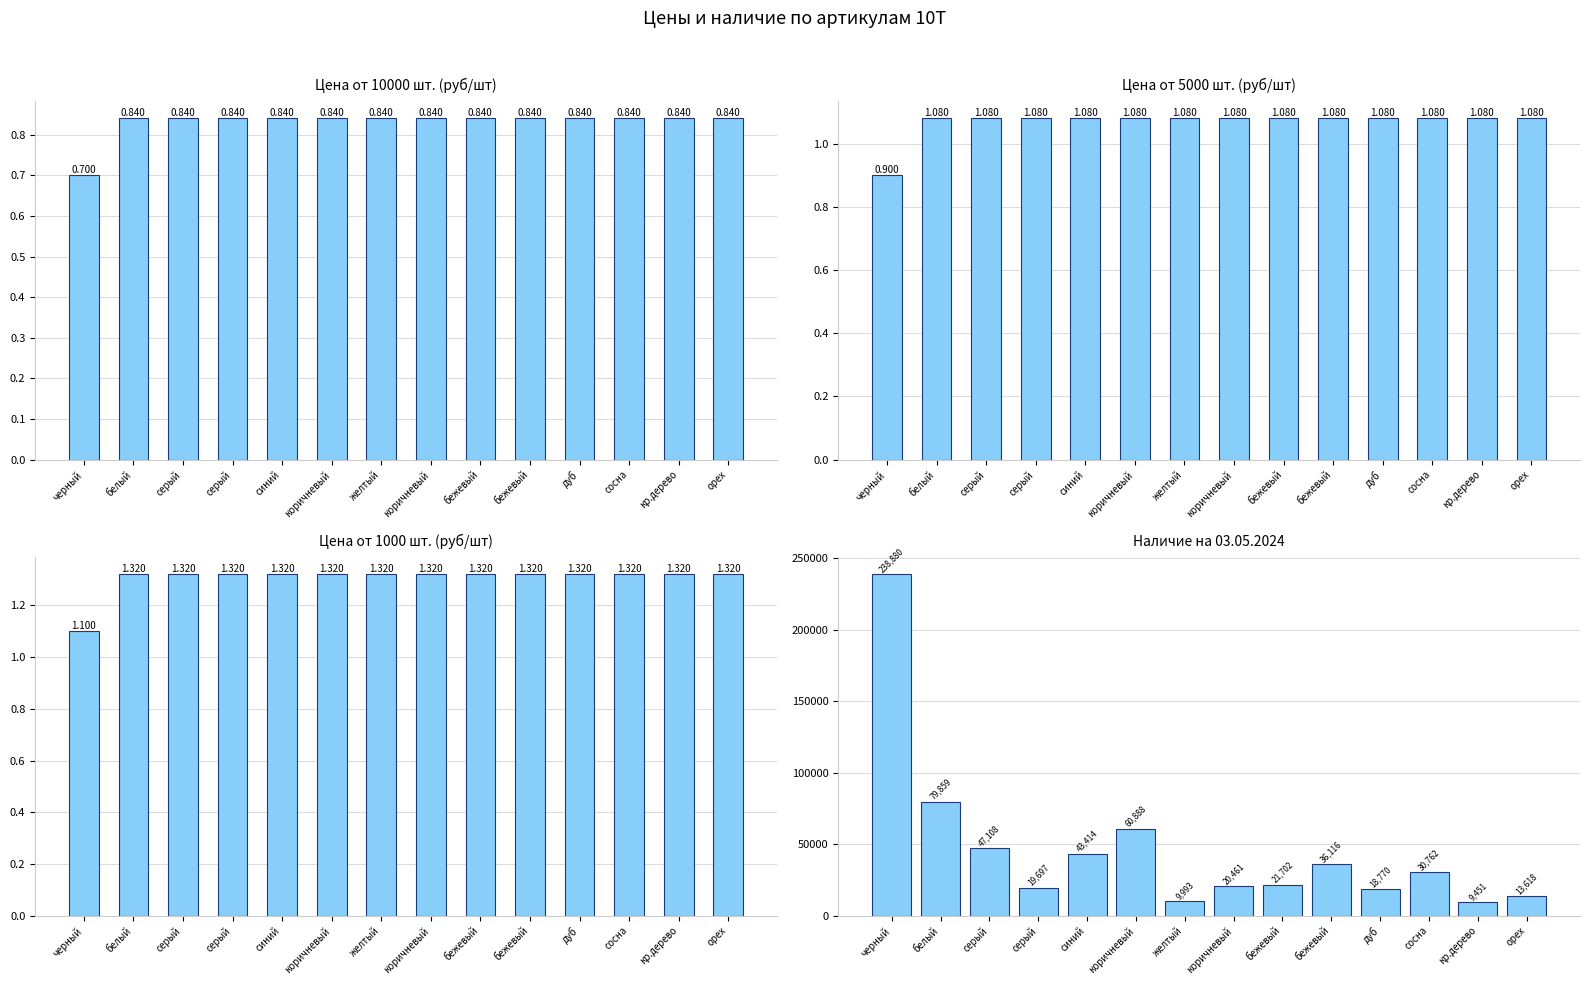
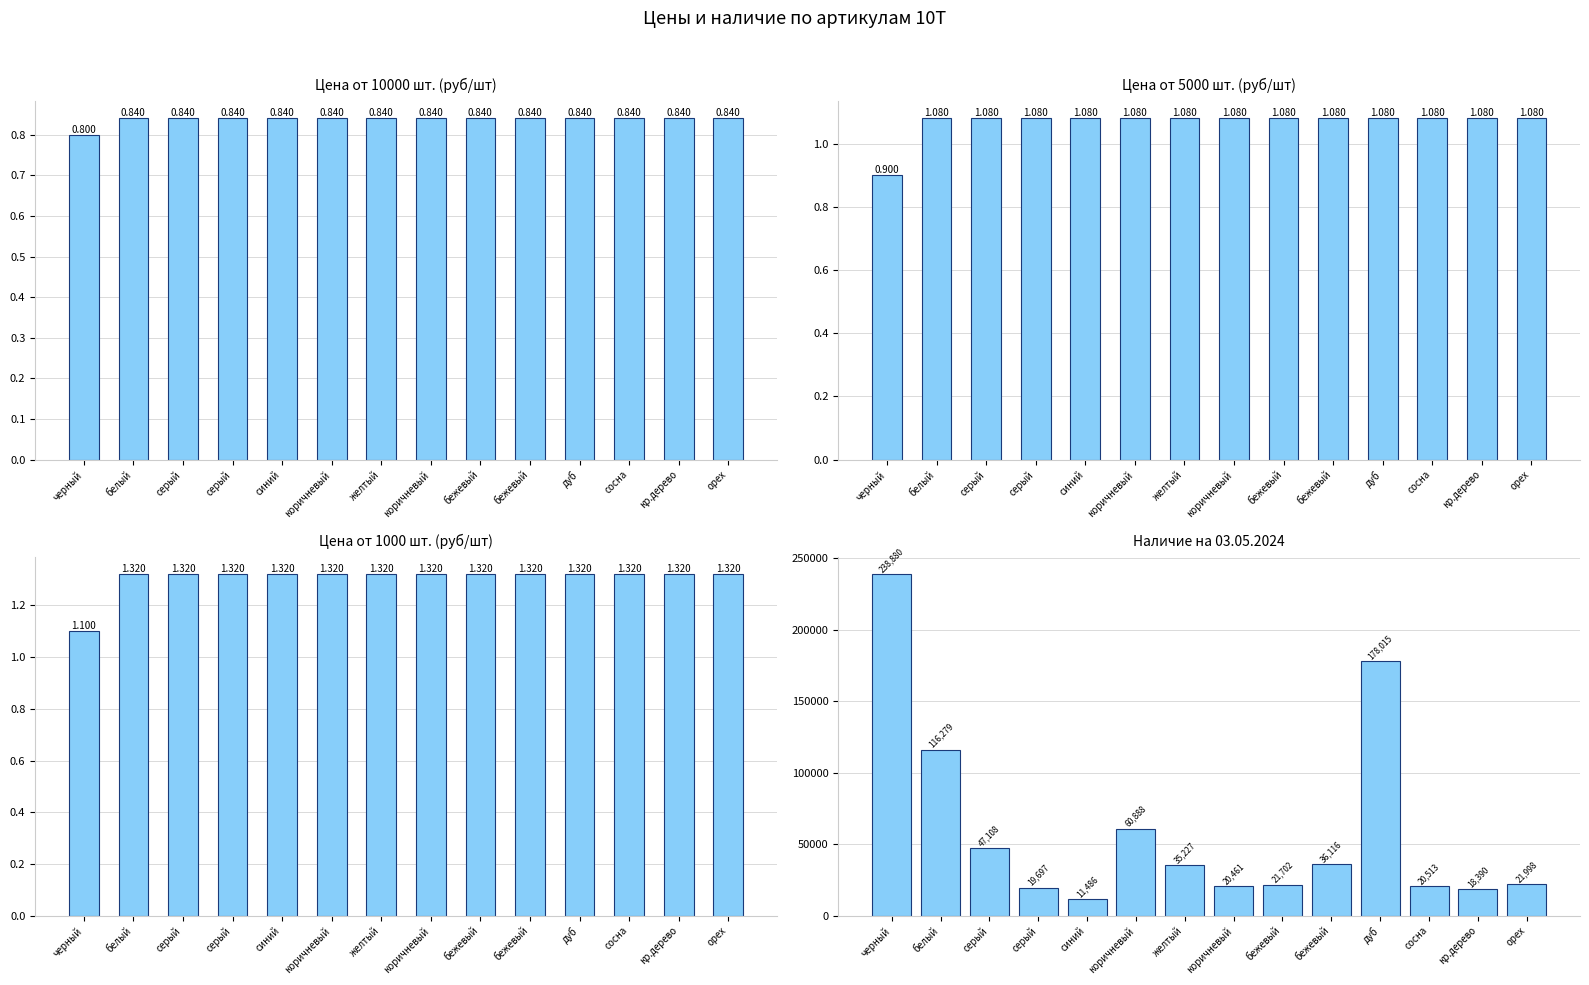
Цена от 10000 шт. (руб/шт), черный: 0.700 -> 0.800
Наличие на 03.05.2024, белый: 79,859 -> 116,279
Наличие на 03.05.2024, синий: 43,414 -> 11,486
Наличие на 03.05.2024, желтый: 9,993 -> 35,227
Наличие на 03.05.2024, дуб: 18,770 -> 178,015
Наличие на 03.05.2024, сосна: 30,762 -> 20,513
Наличие на 03.05.2024, кр.дерево: 9,451 -> 18,390
Наличие на 03.05.2024, орех: 13,618 -> 21,998
